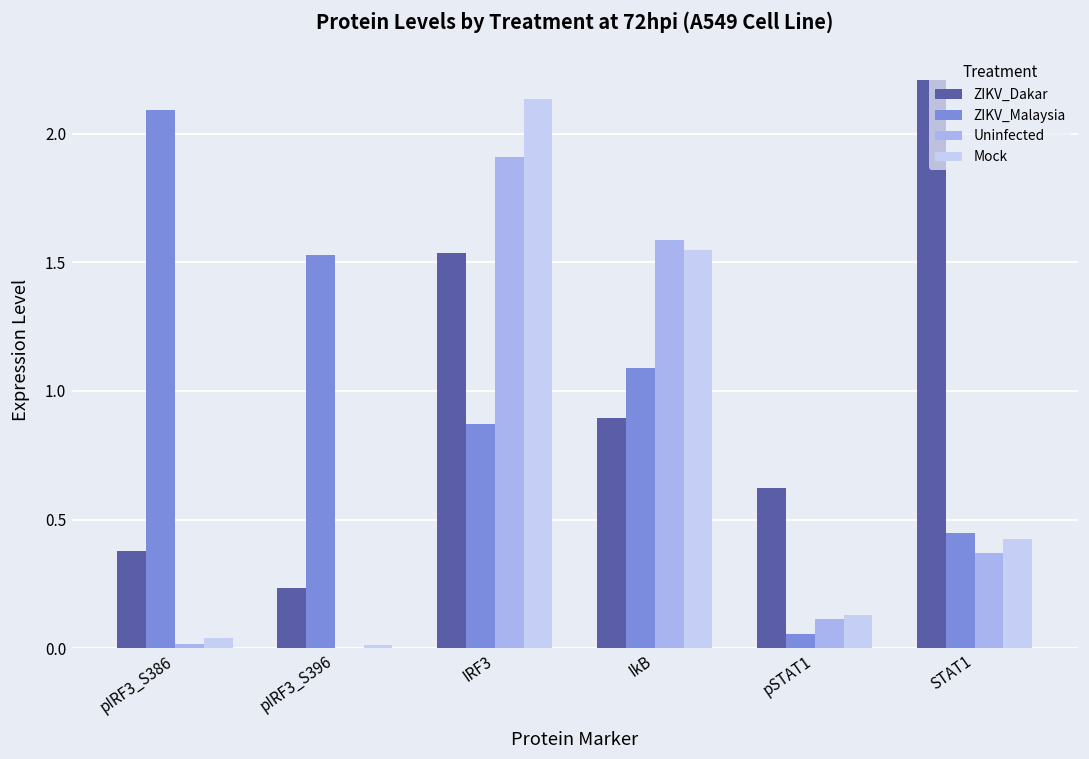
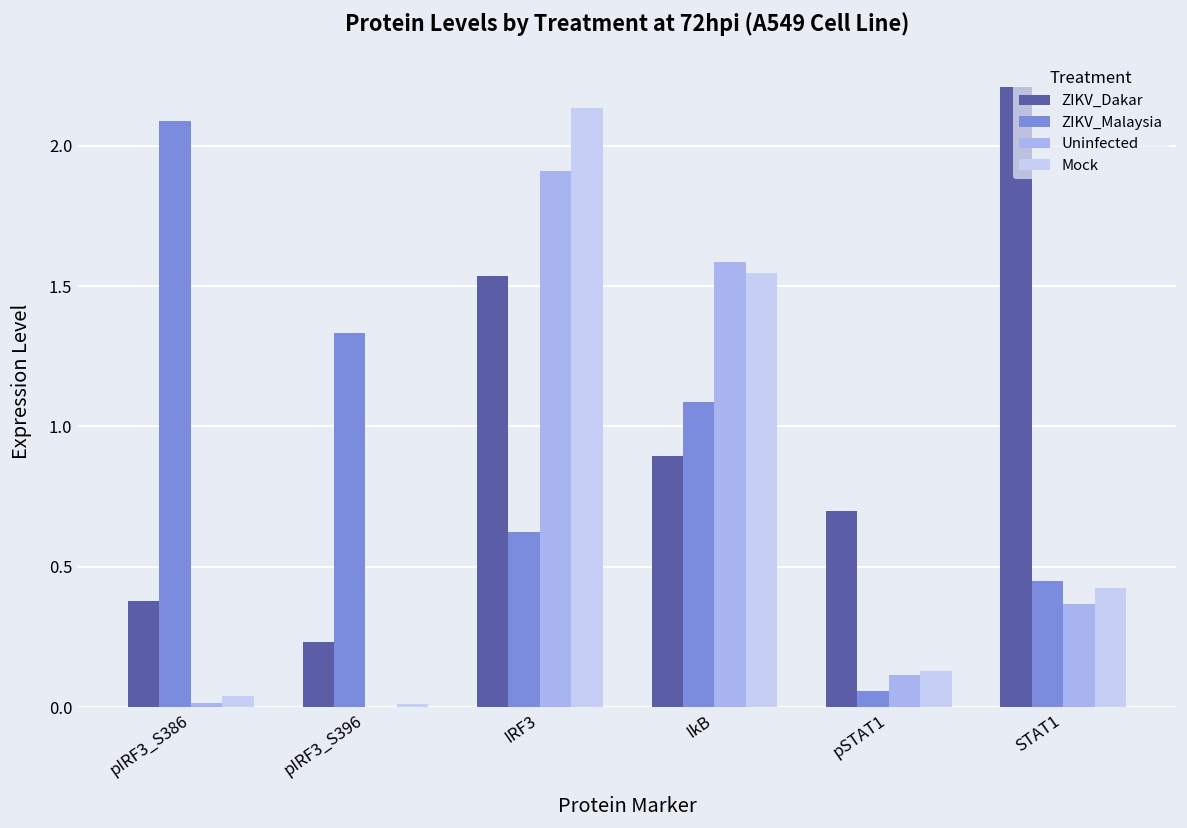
ZIKV_Malaysia, pIRF3_S396: 1.53 -> 1.33
ZIKV_Malaysia, IRF3: 0.87 -> 0.62
ZIKV_Dakar, pSTAT1: 0.62 -> 0.70
